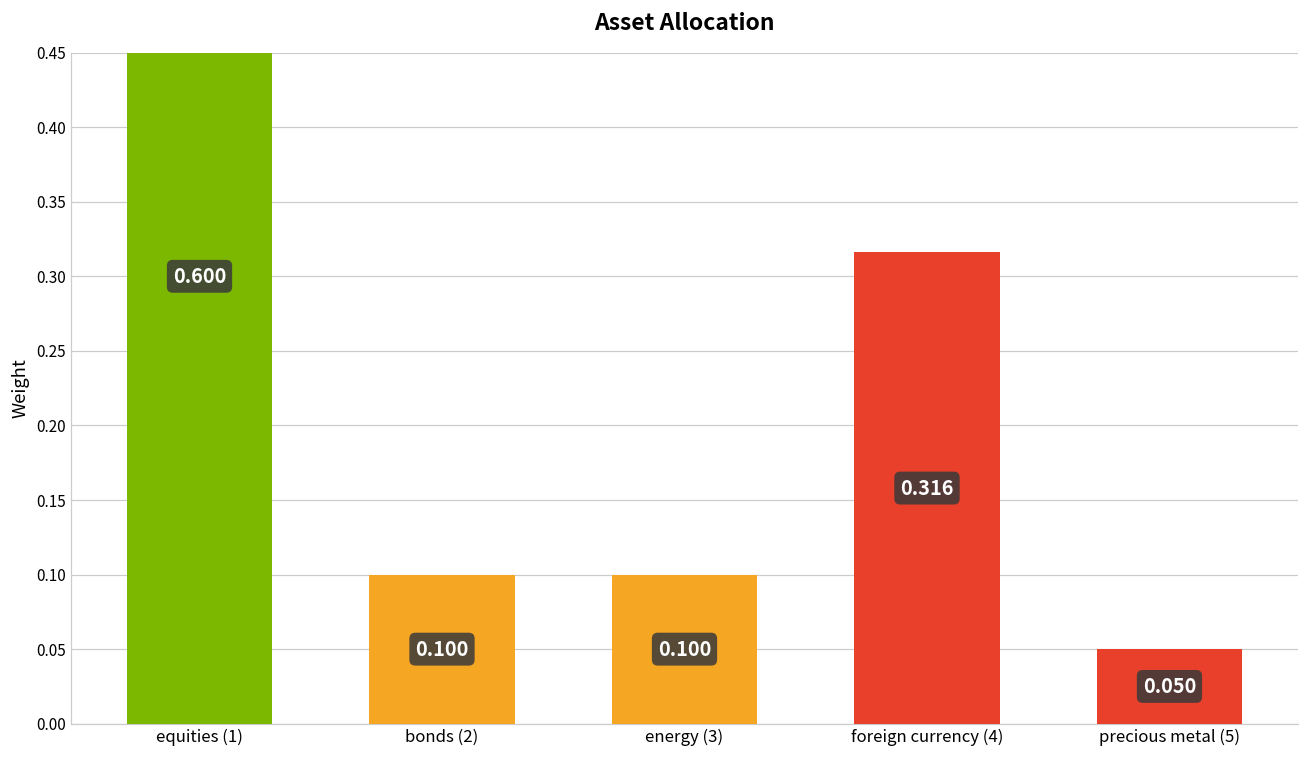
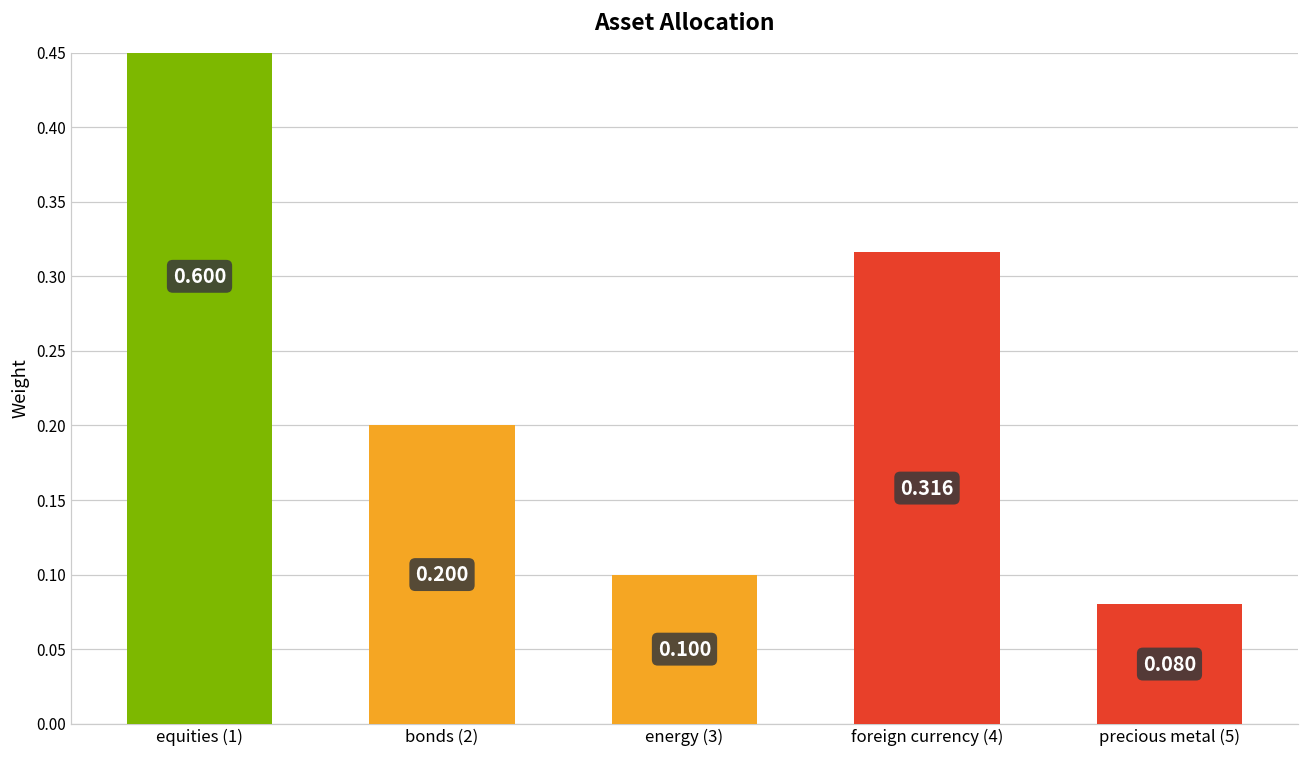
bonds (2): 0.100 -> 0.200
precious metal (5): 0.050 -> 0.080
